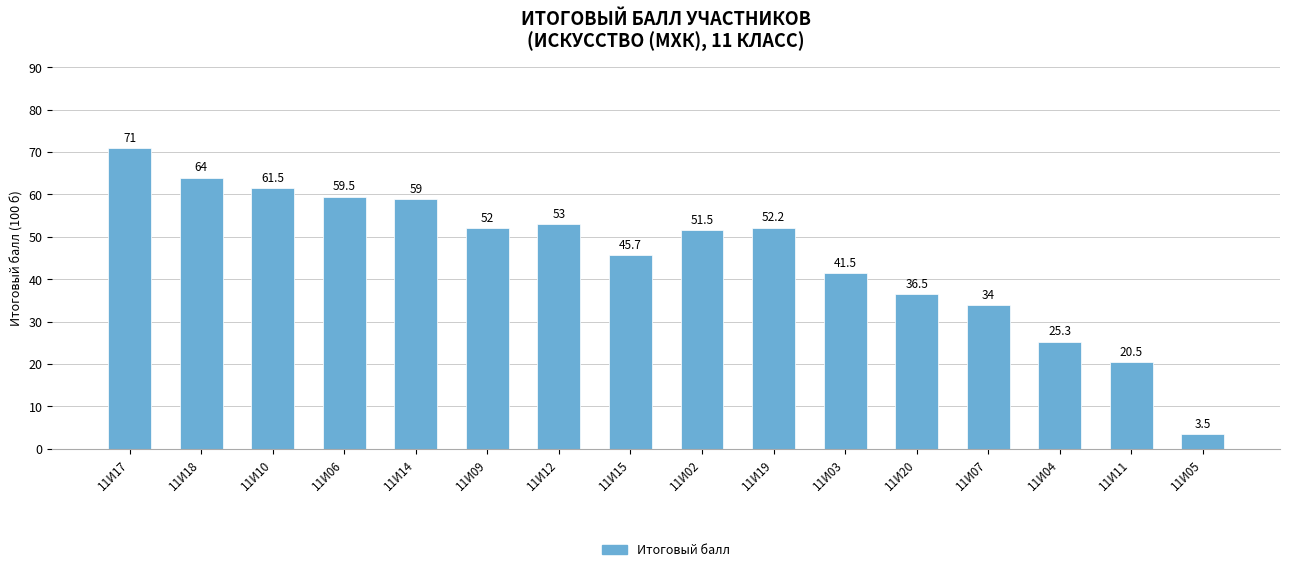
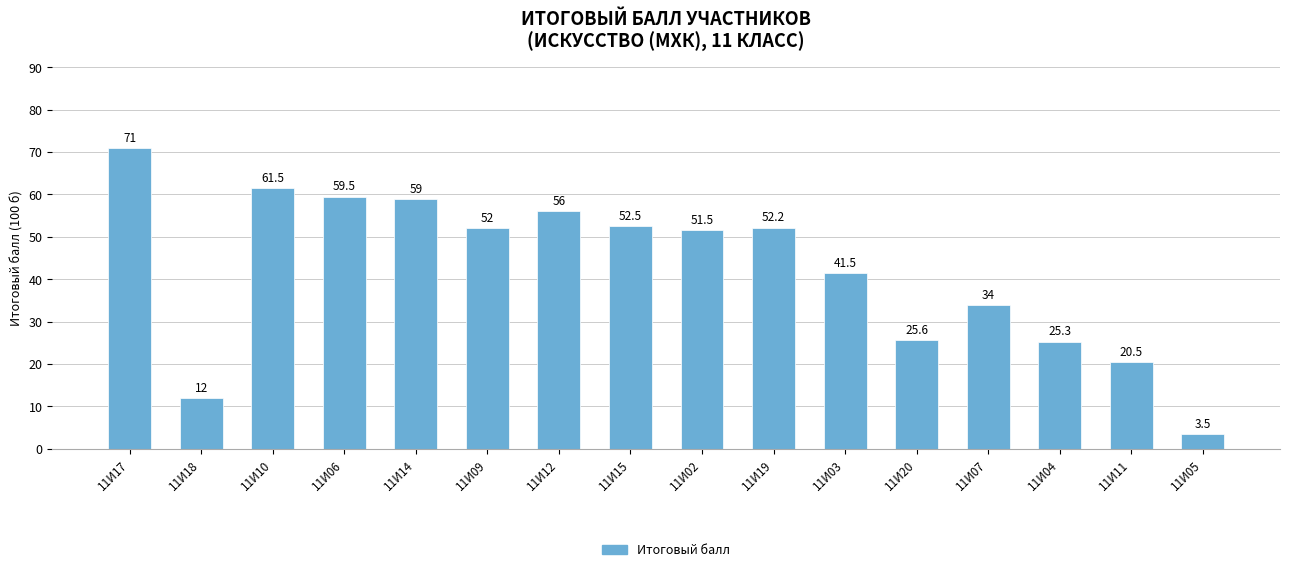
11И18: 64 -> 12
11И12: 53 -> 56
11И15: 45.7 -> 52.5
11И20: 36.5 -> 25.6
